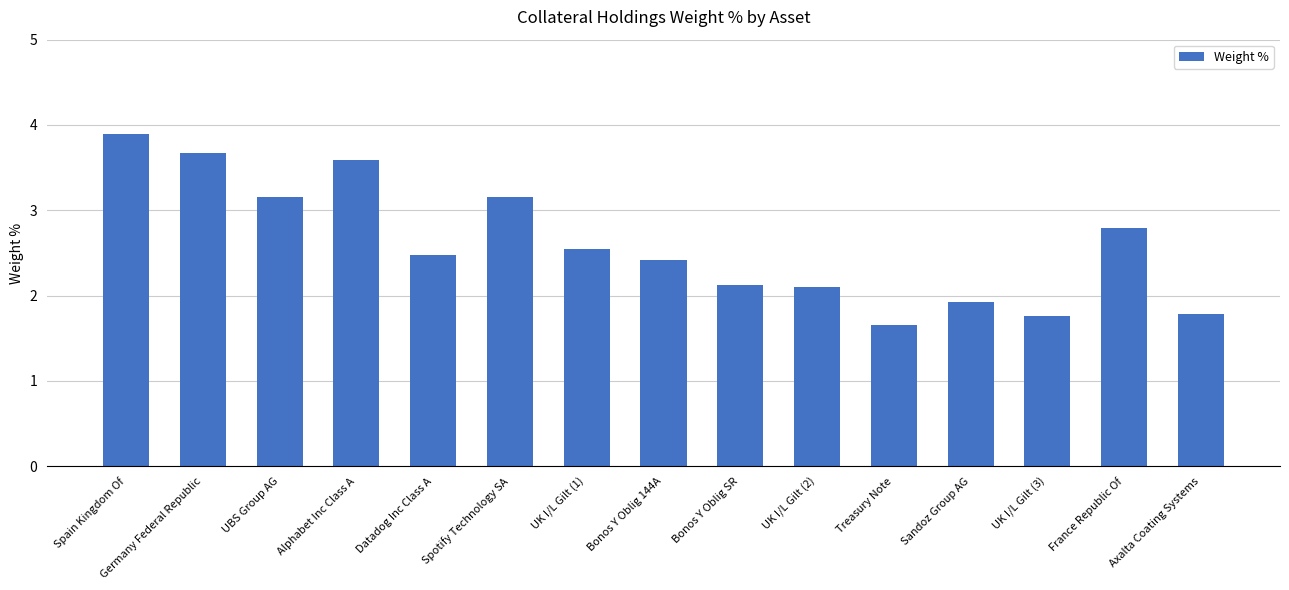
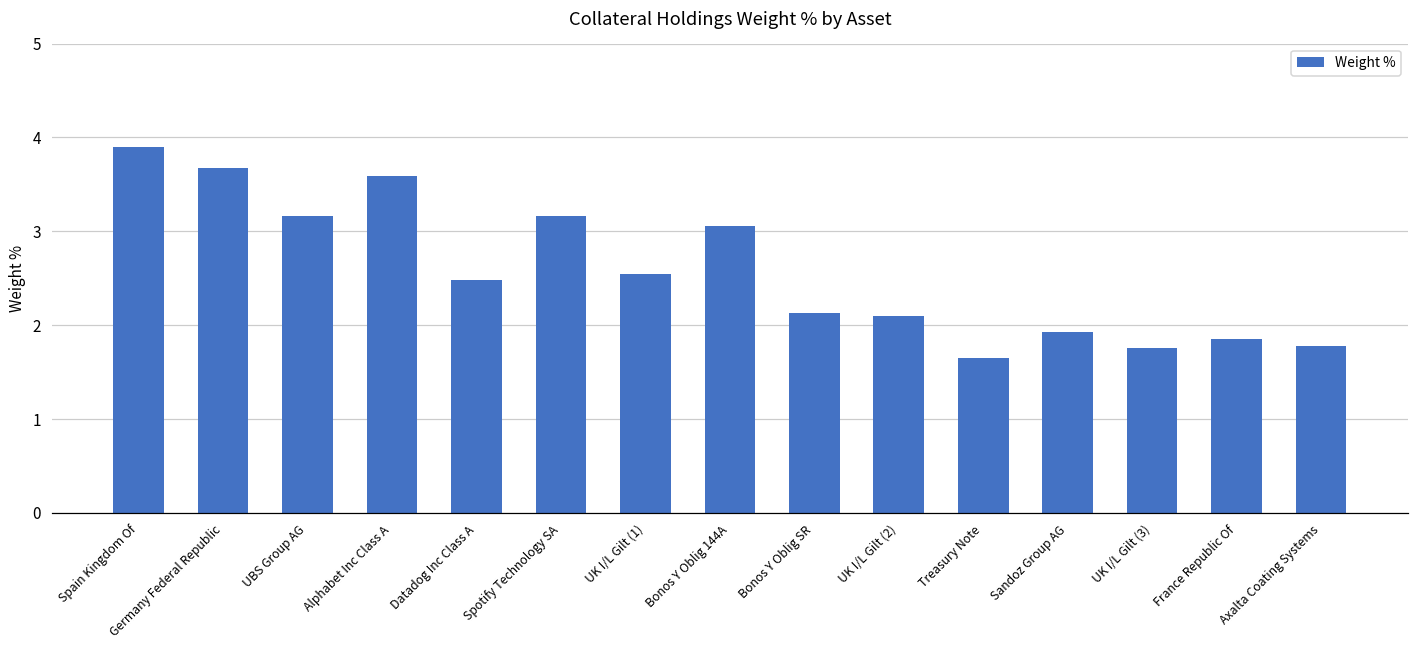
Bonos Y Oblig 144A: 2.4 -> 3.1
France Republic Of: 2.8 -> 1.9
